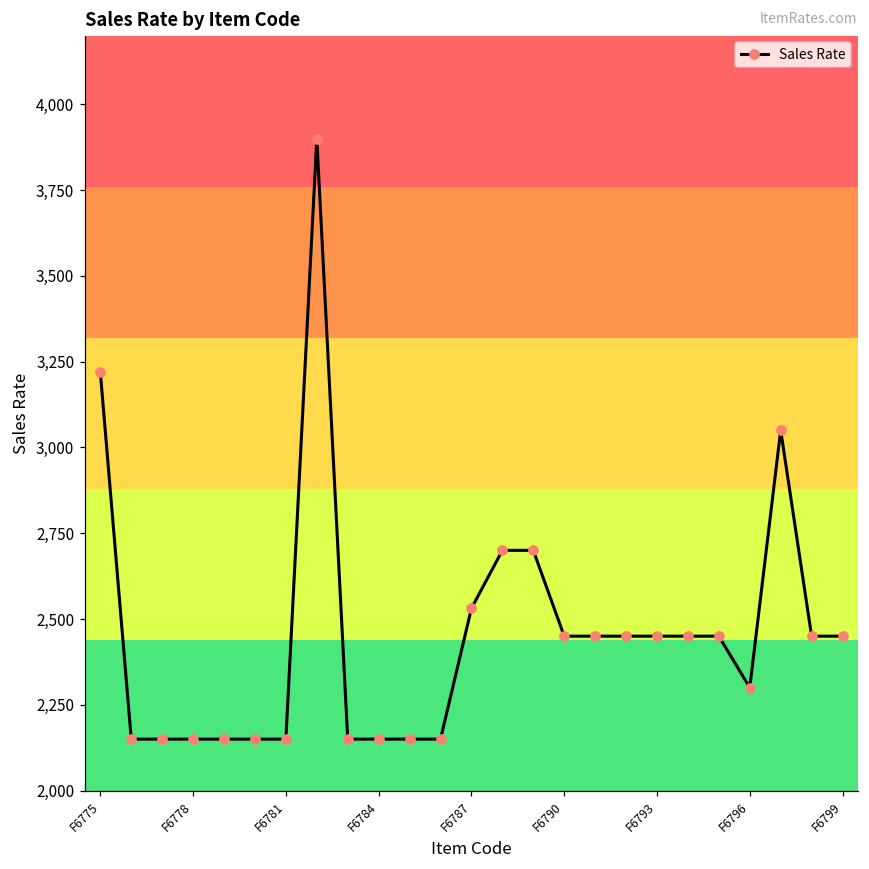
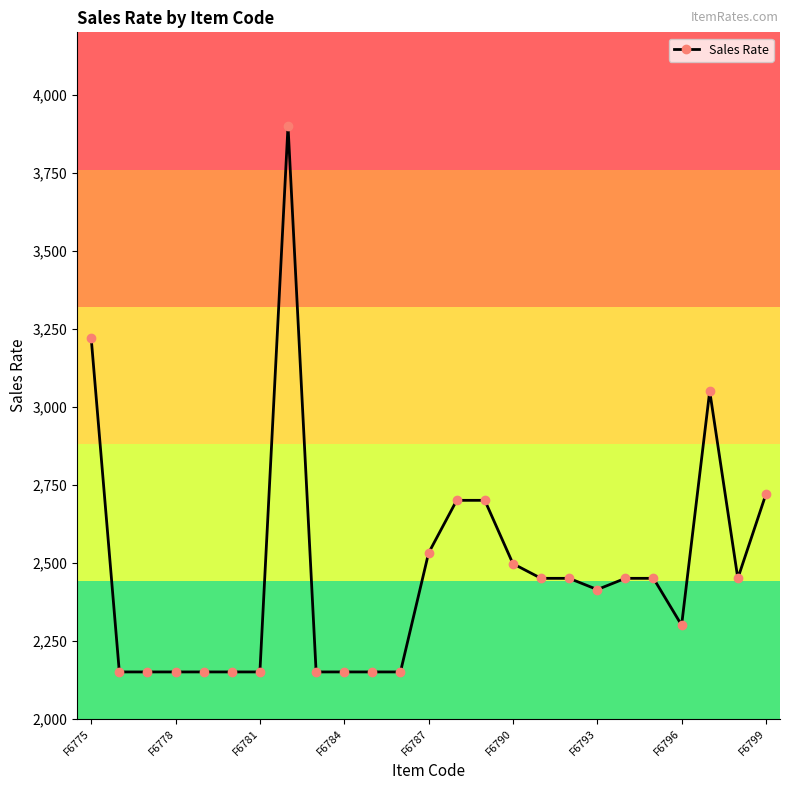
F6790: 2,450 -> 2,500
F6793: 2,450 -> 2,410
F6799: 2,450 -> 2,720
